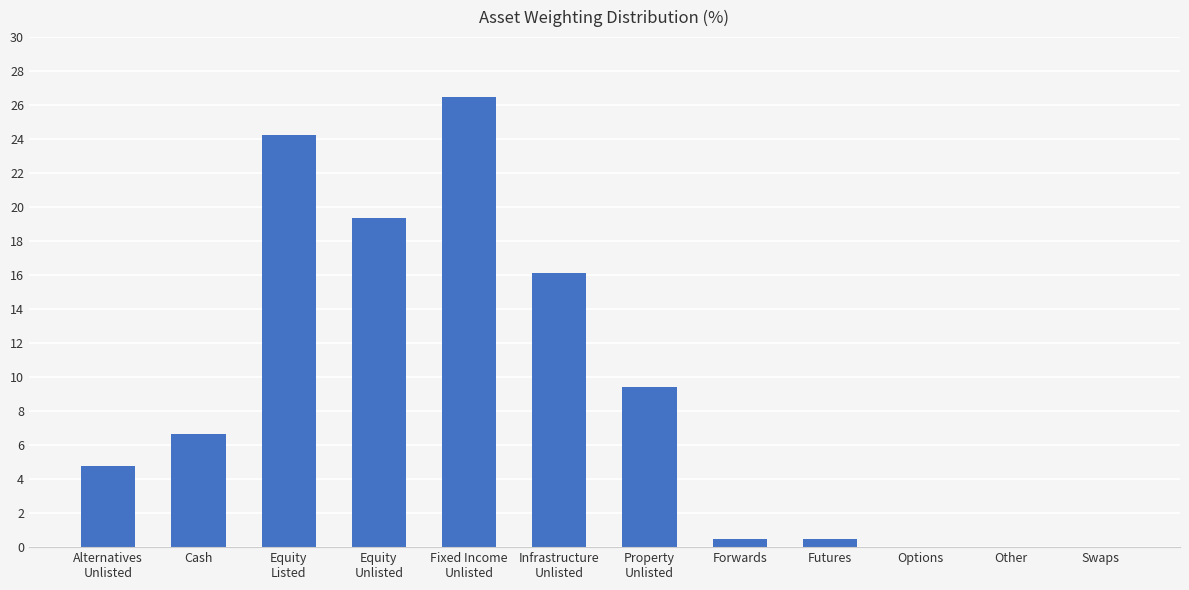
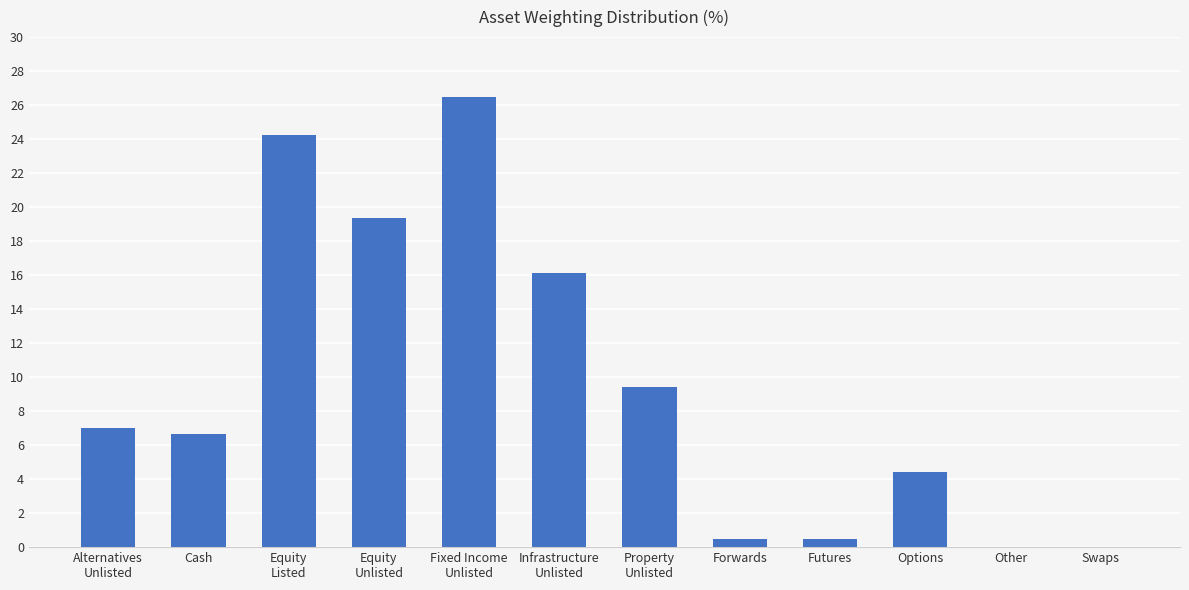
Alternatives Unlisted: 4.8 -> 7.0
Options: 0.0 -> 4.4
